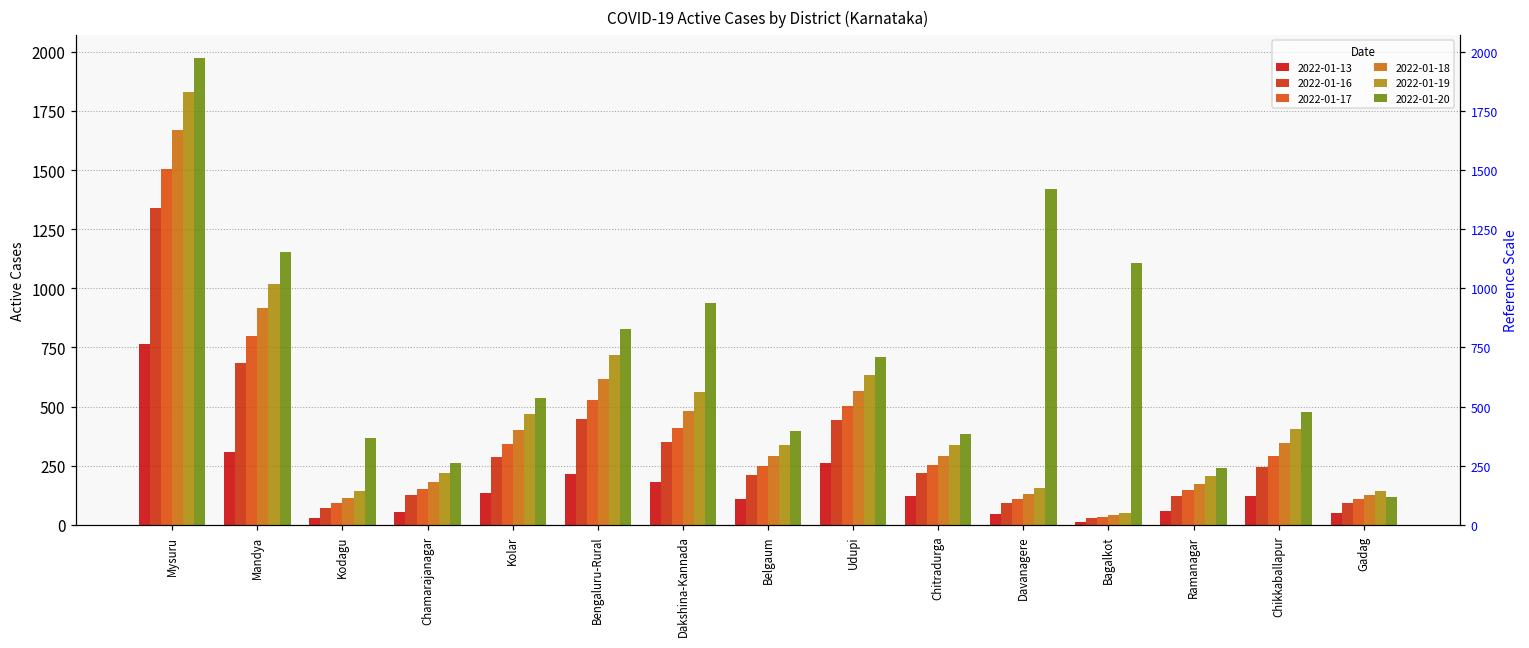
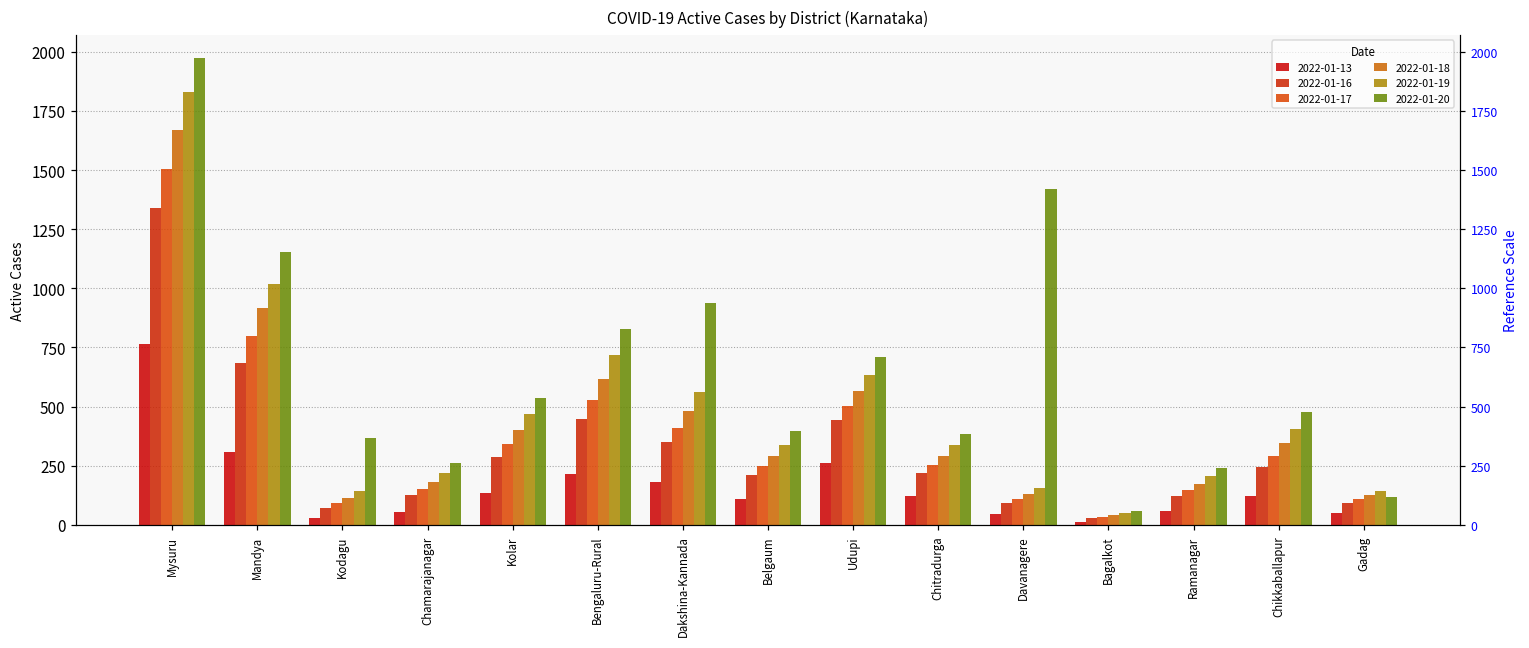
2022-01-20, Bagalkot: 1110 -> 60
